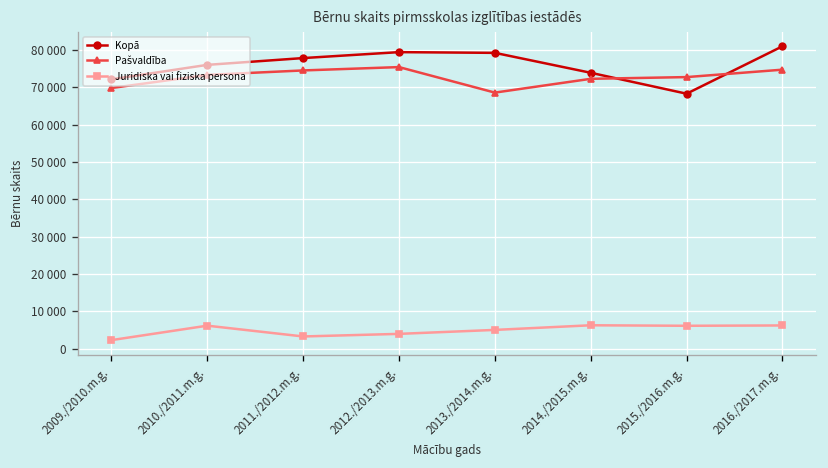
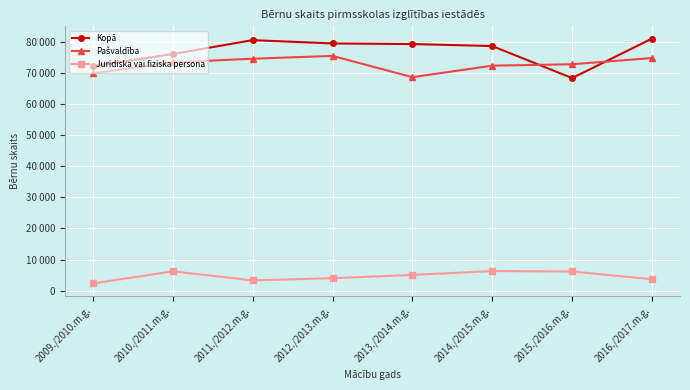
Kopā, 2011./2012.m.g.: 78000 -> 80000
Kopā, 2014./2015.m.g.: 74000 -> 79000
Juridiska vai fiziska persona, 2016./2017.m.g.: 6000 -> 4000
